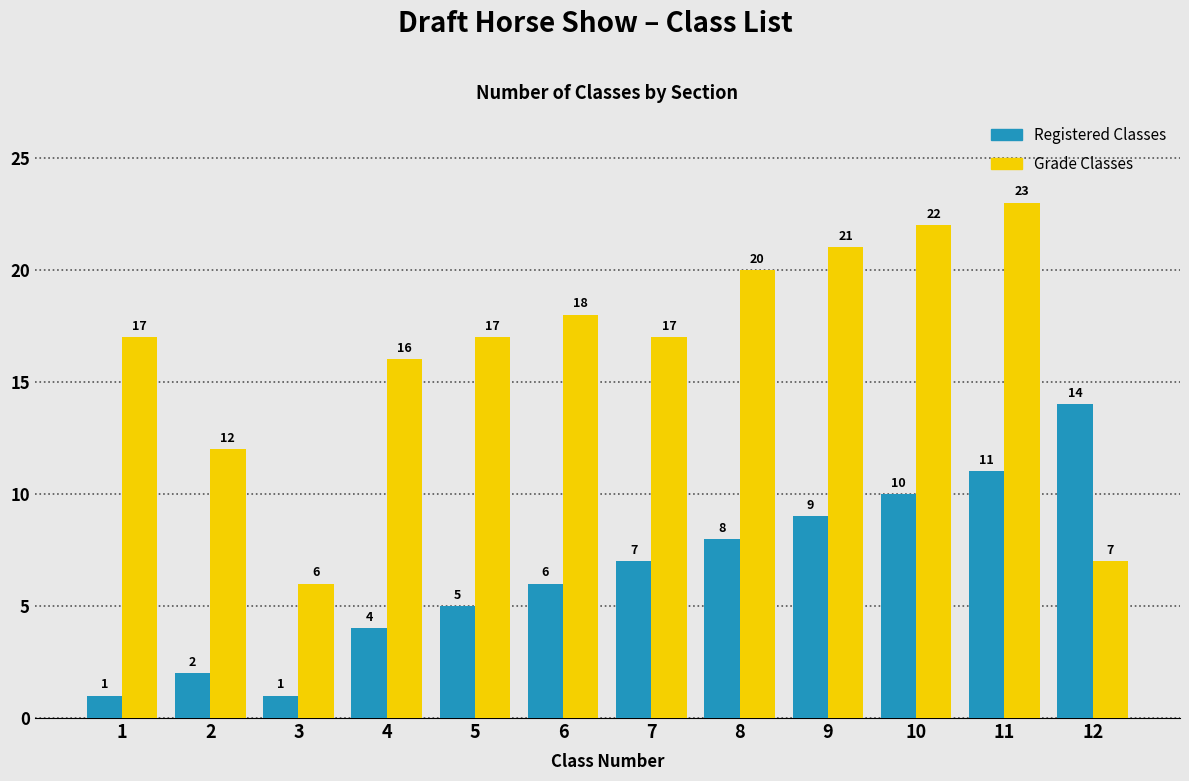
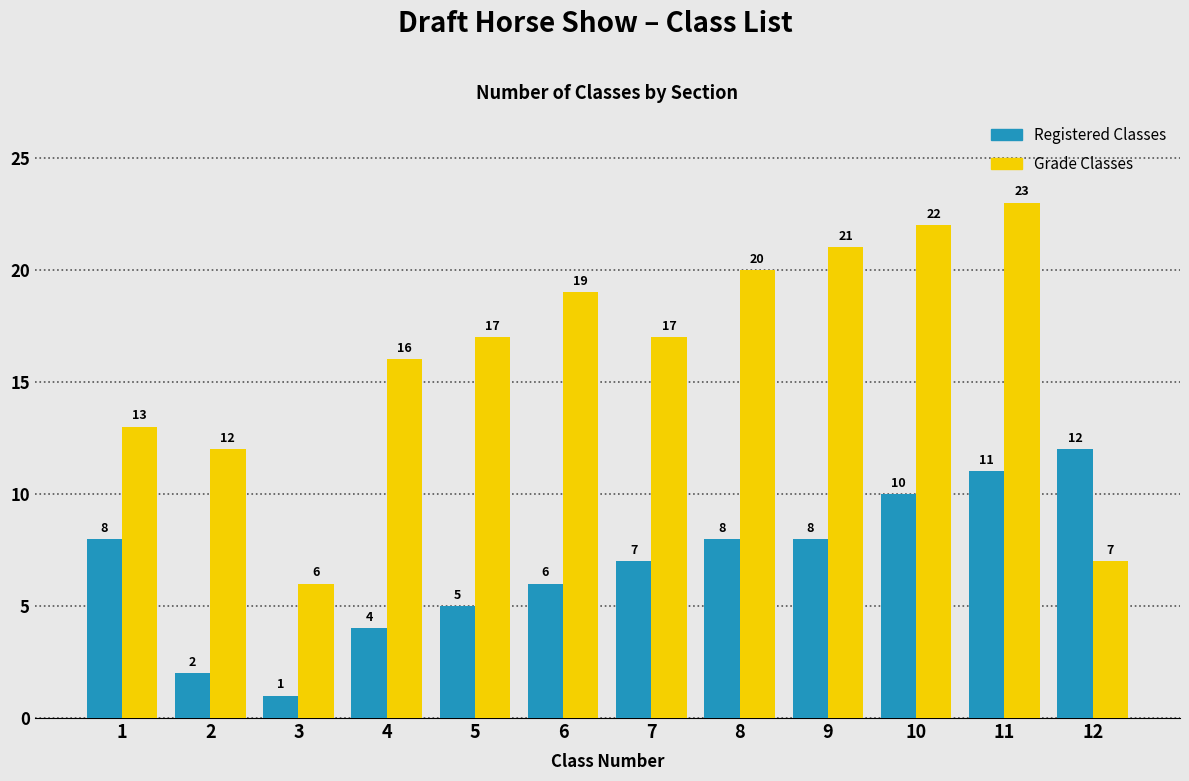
Registered Classes, 1: 1 -> 8
Grade Classes, 1: 17 -> 13
Grade Classes, 6: 18 -> 19
Registered Classes, 9: 9 -> 8
Registered Classes, 12: 14 -> 12
